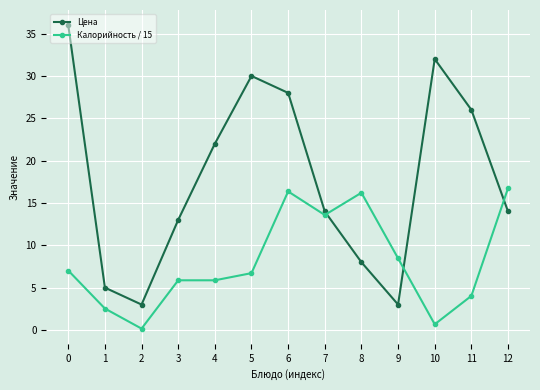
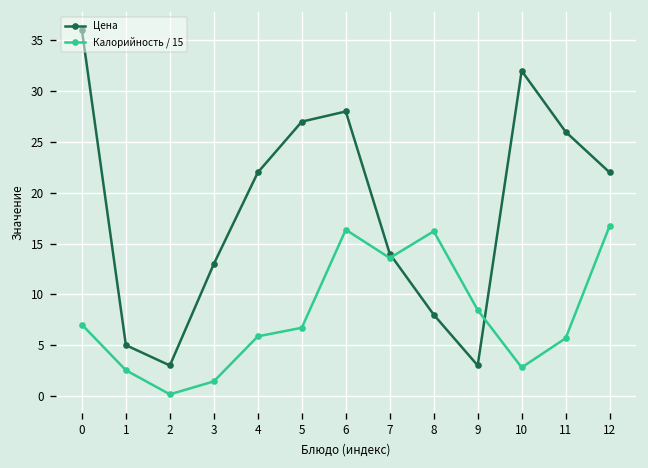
Калорийность / 15, 3: 6 -> 1
Цена, 5: 30 -> 27
Калорийность / 15, 10: 1 -> 3
Калорийность / 15, 11: 4 -> 6
Цена, 12: 14 -> 22
